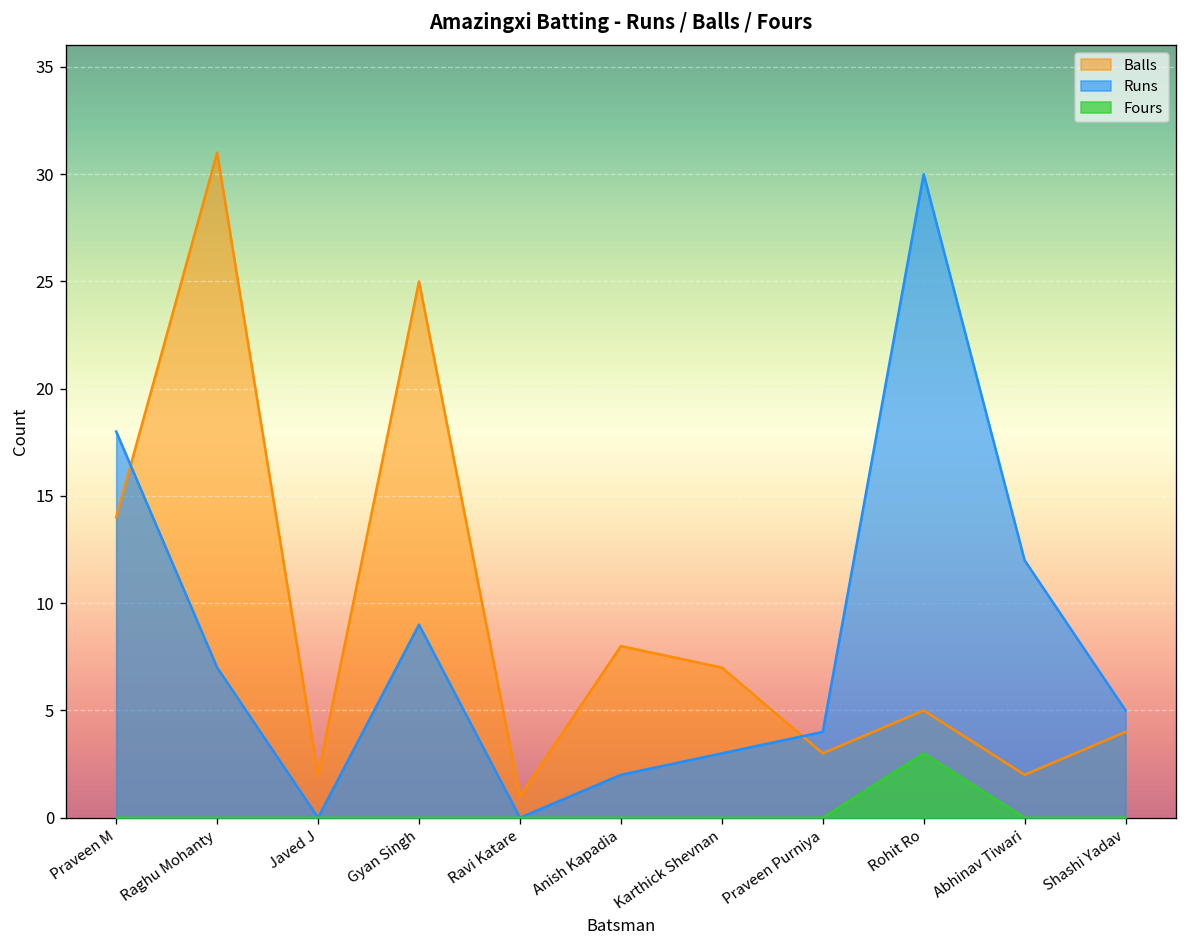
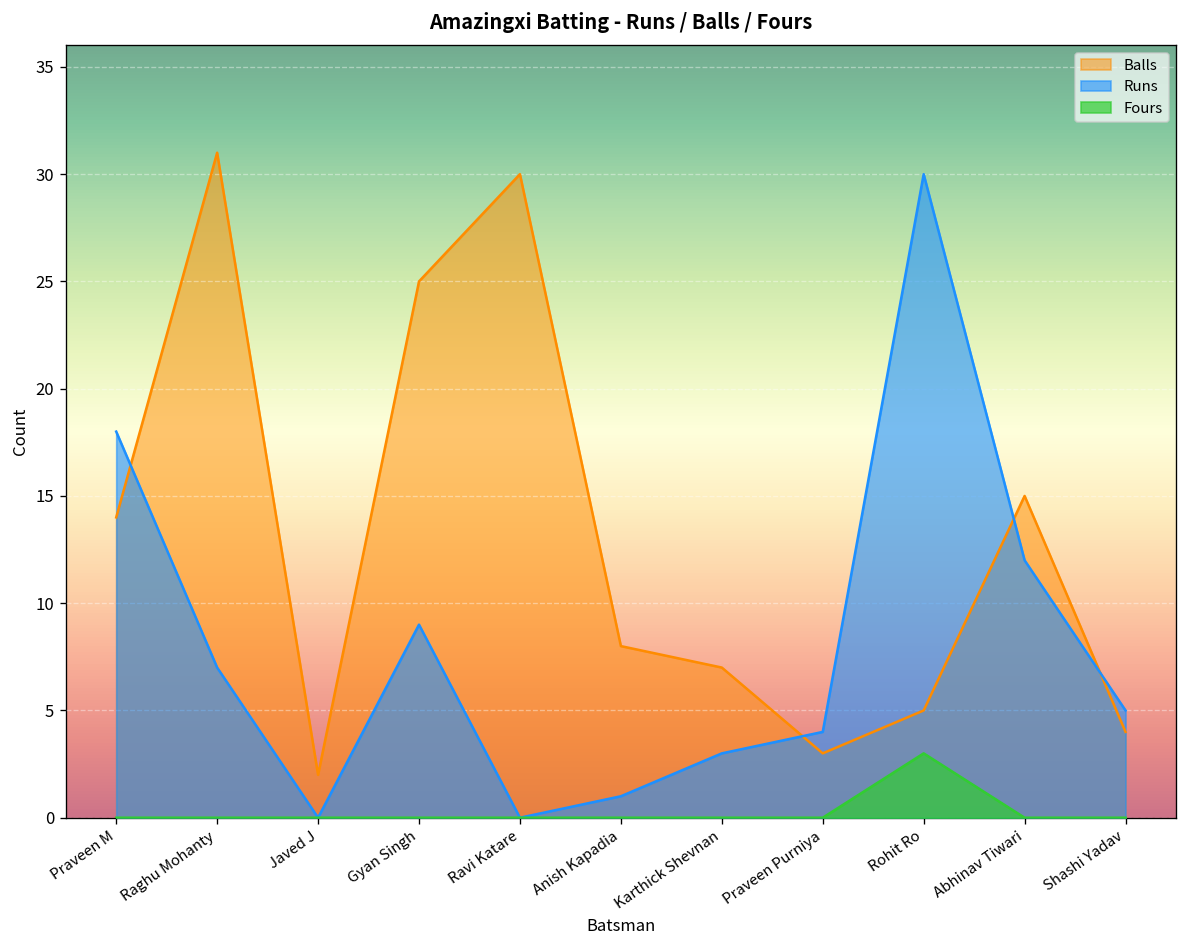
Balls, Ravi Katare: 1 -> 30
Runs, Anish Kapadia: 2 -> 1
Balls, Abhinav Tiwari: 2 -> 15
